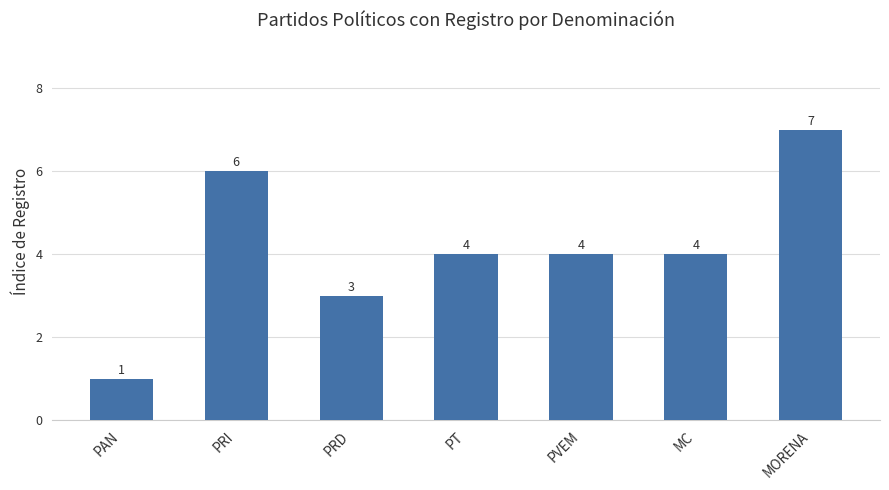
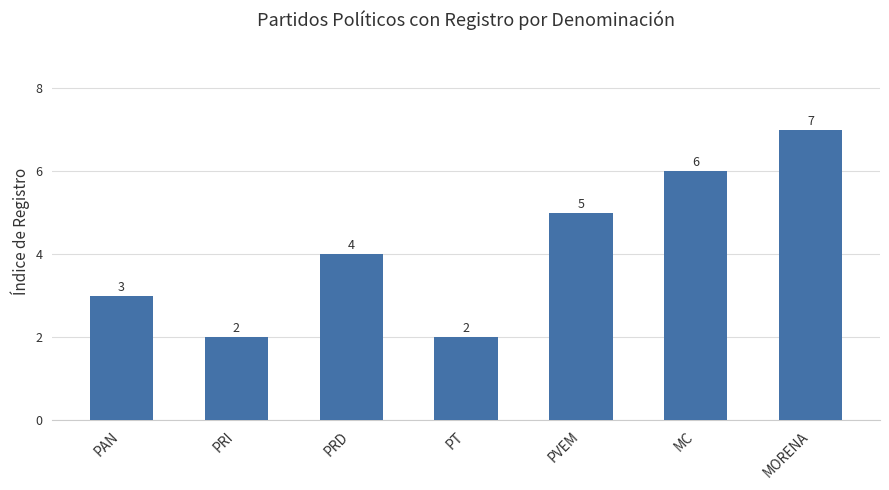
PAN: 1 -> 3
PRI: 6 -> 2
PRD: 3 -> 4
PT: 4 -> 2
PVEM: 4 -> 5
MC: 4 -> 6
